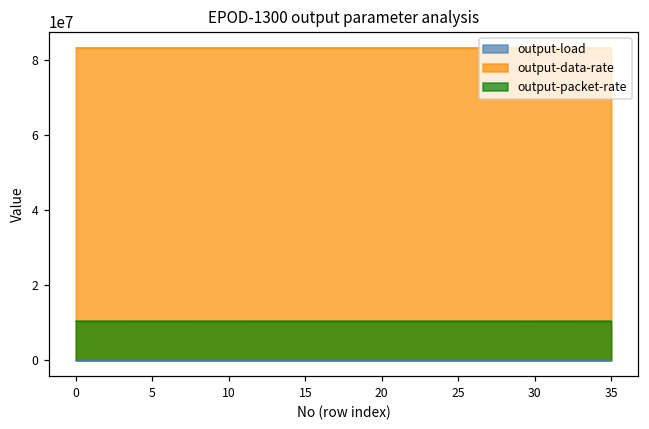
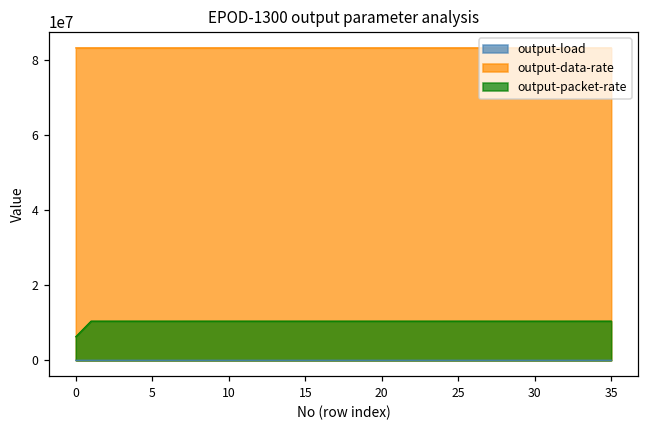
output-packet-rate, 0: 10000000 -> 6000000
